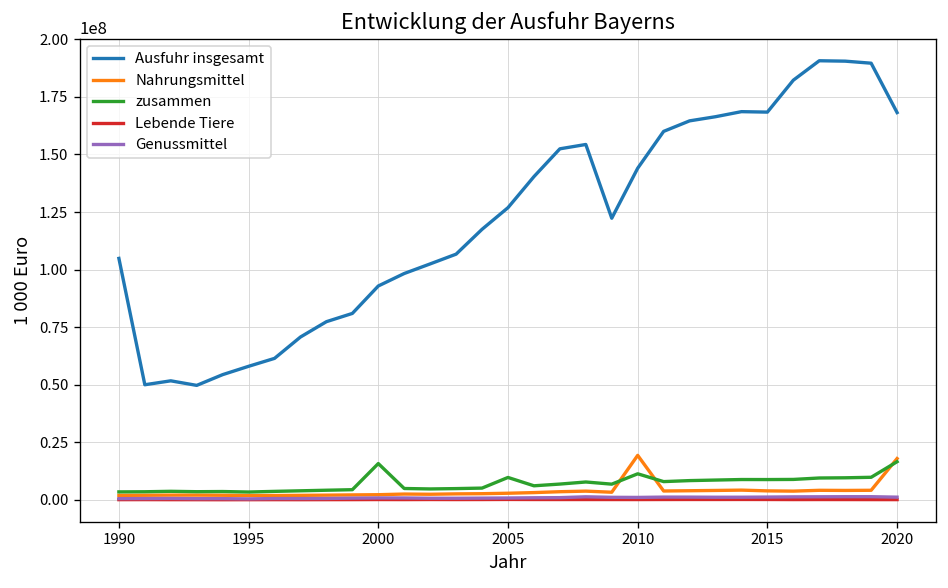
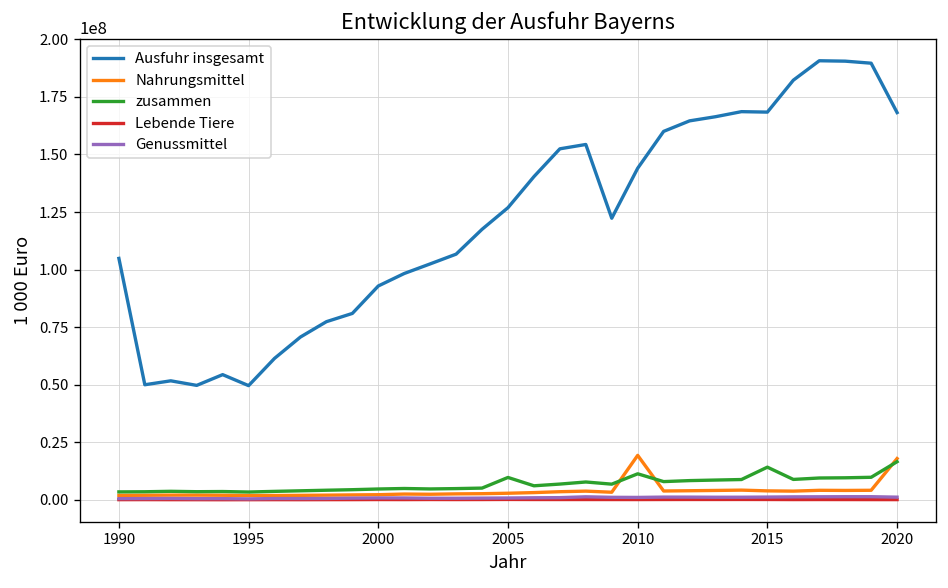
Ausfuhr insgesamt, 1995: 58000000 -> 50000000
zusammen, 2000: 16000000 -> 5000000
zusammen, 2015: 9000000 -> 14000000
